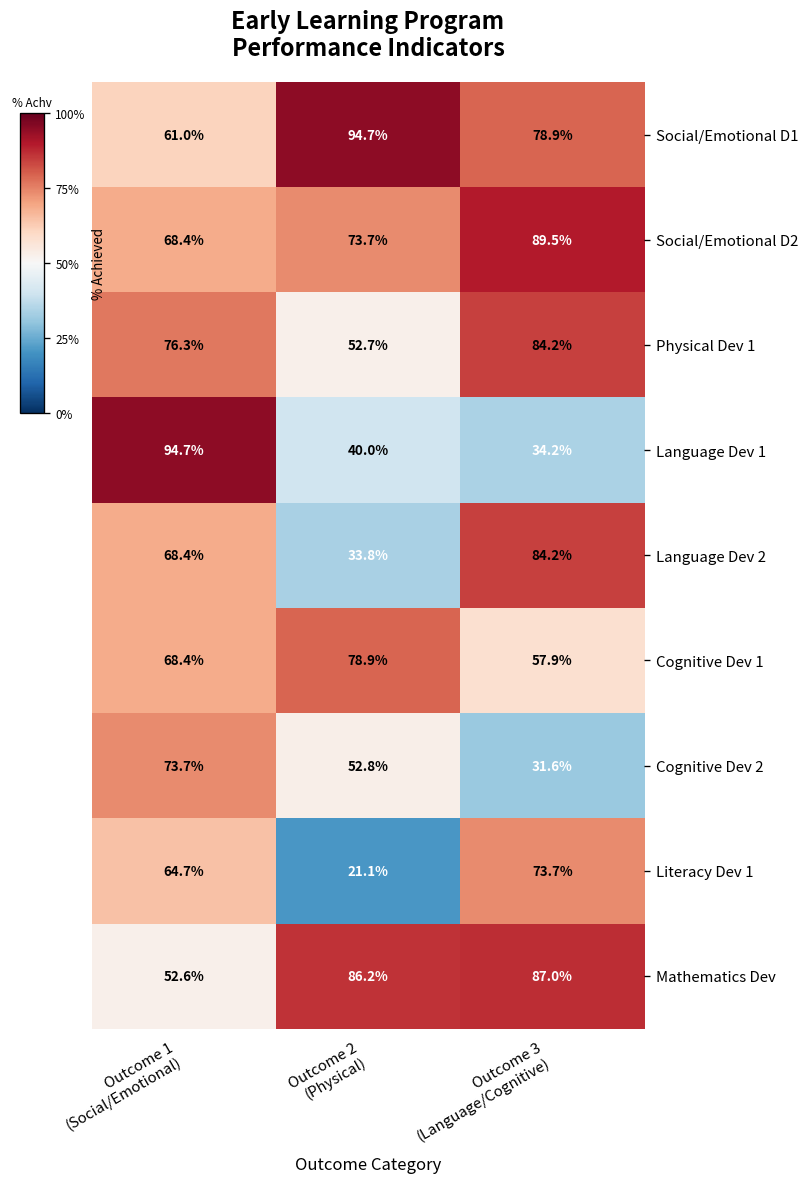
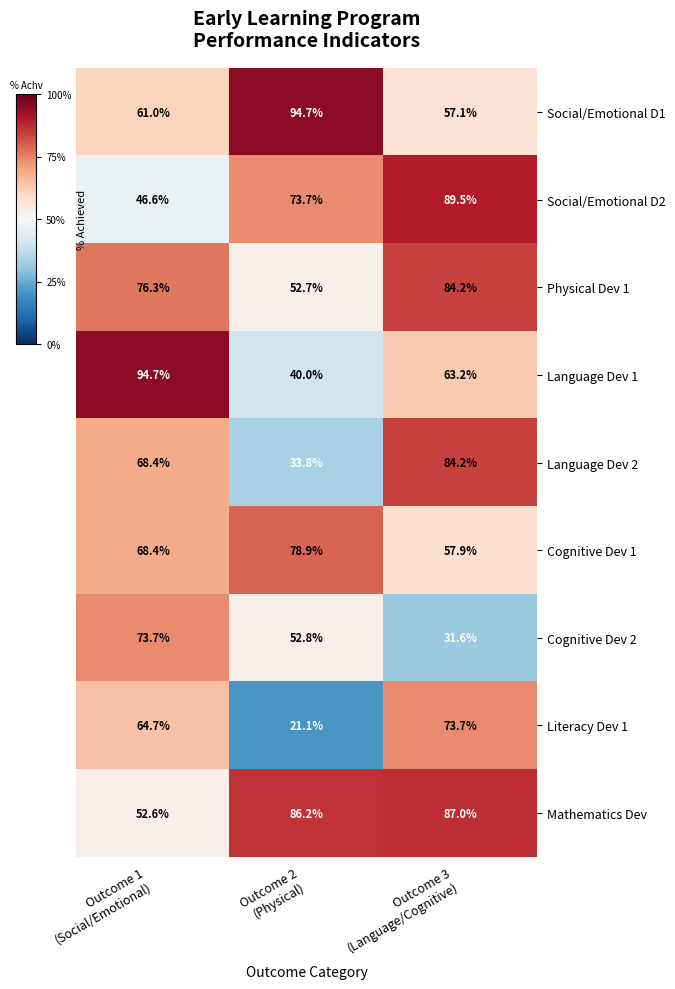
Social/Emotional D1, Outcome 3 (Language/Cognitive): 78.9% -> 57.1%
Social/Emotional D2, Outcome 1 (Social/Emotional): 68.4% -> 46.6%
Language Dev 1, Outcome 3 (Language/Cognitive): 34.2% -> 63.2%
